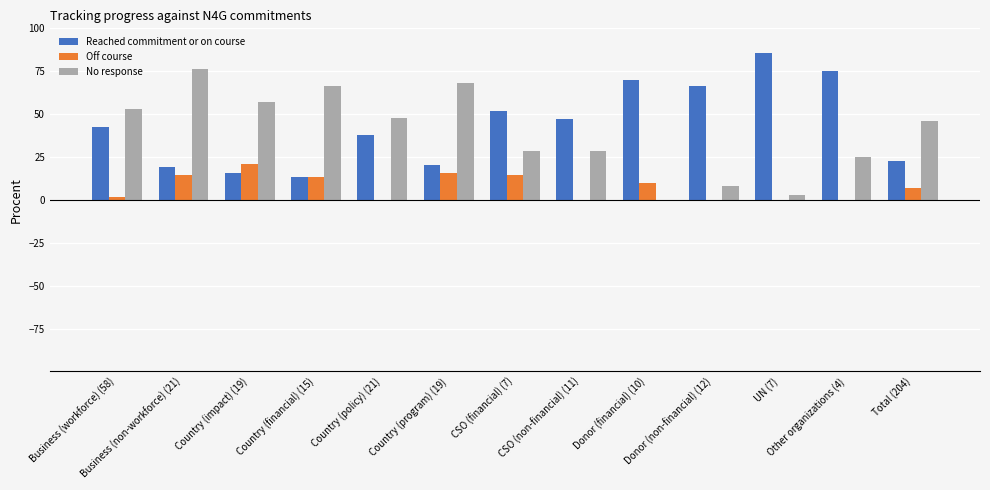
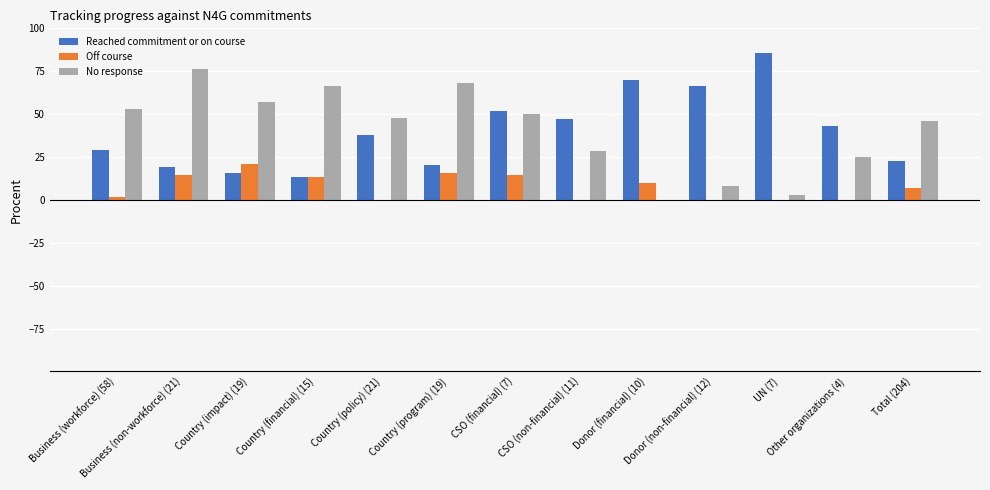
Reached commitment or on course, Business (workforce) (58): 43 -> 29
No response, CSO (financial) (7): 29 -> 50
Reached commitment or on course, Other organizations (4): 75 -> 43
